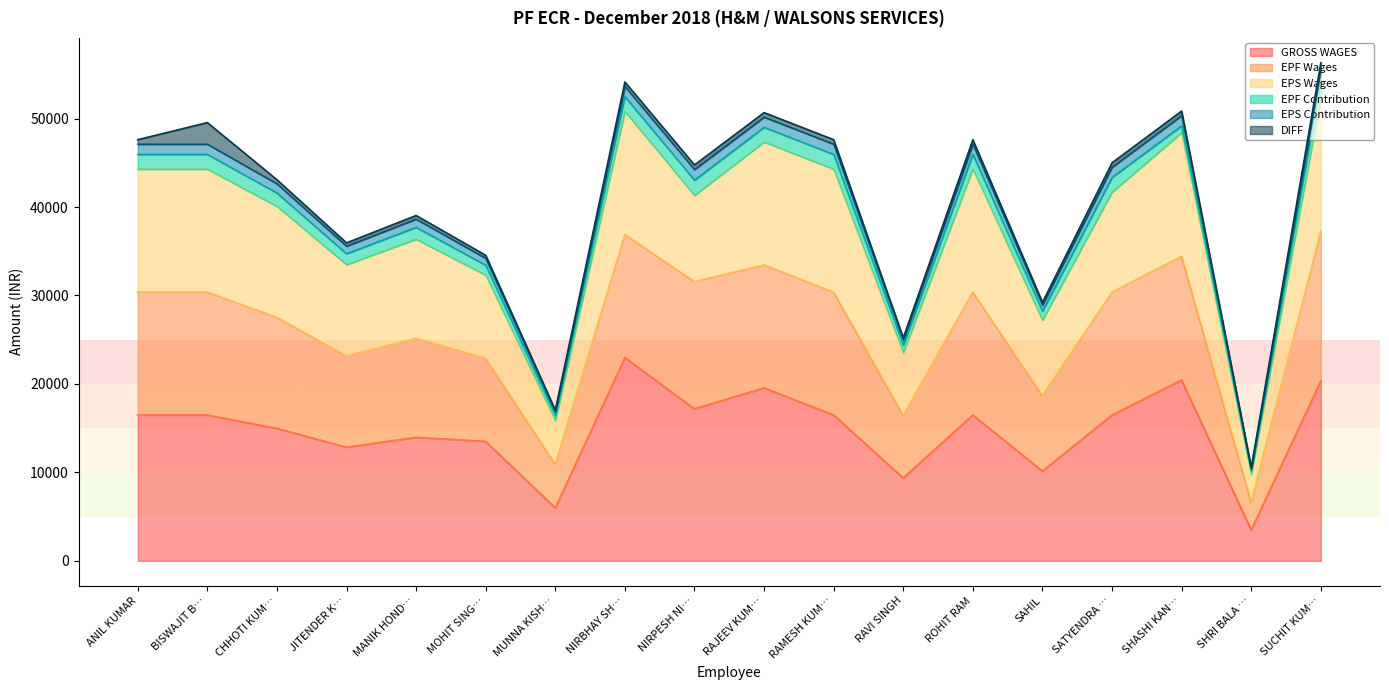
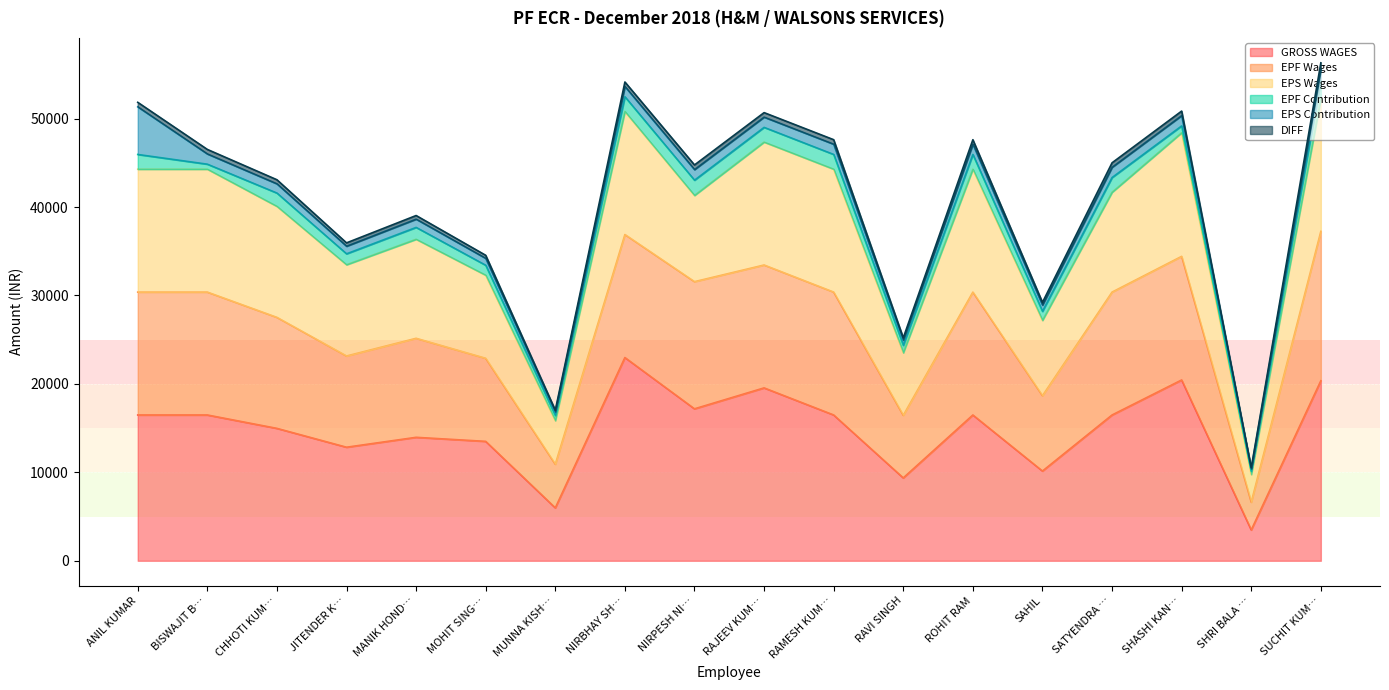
EPS Contribution, ANIL KUMAR: 1000 -> 5000
EPF Contribution, BISWAJIT B…: 2000 -> 1000
DIFF, BISWAJIT B…: 2000 -> 1000
